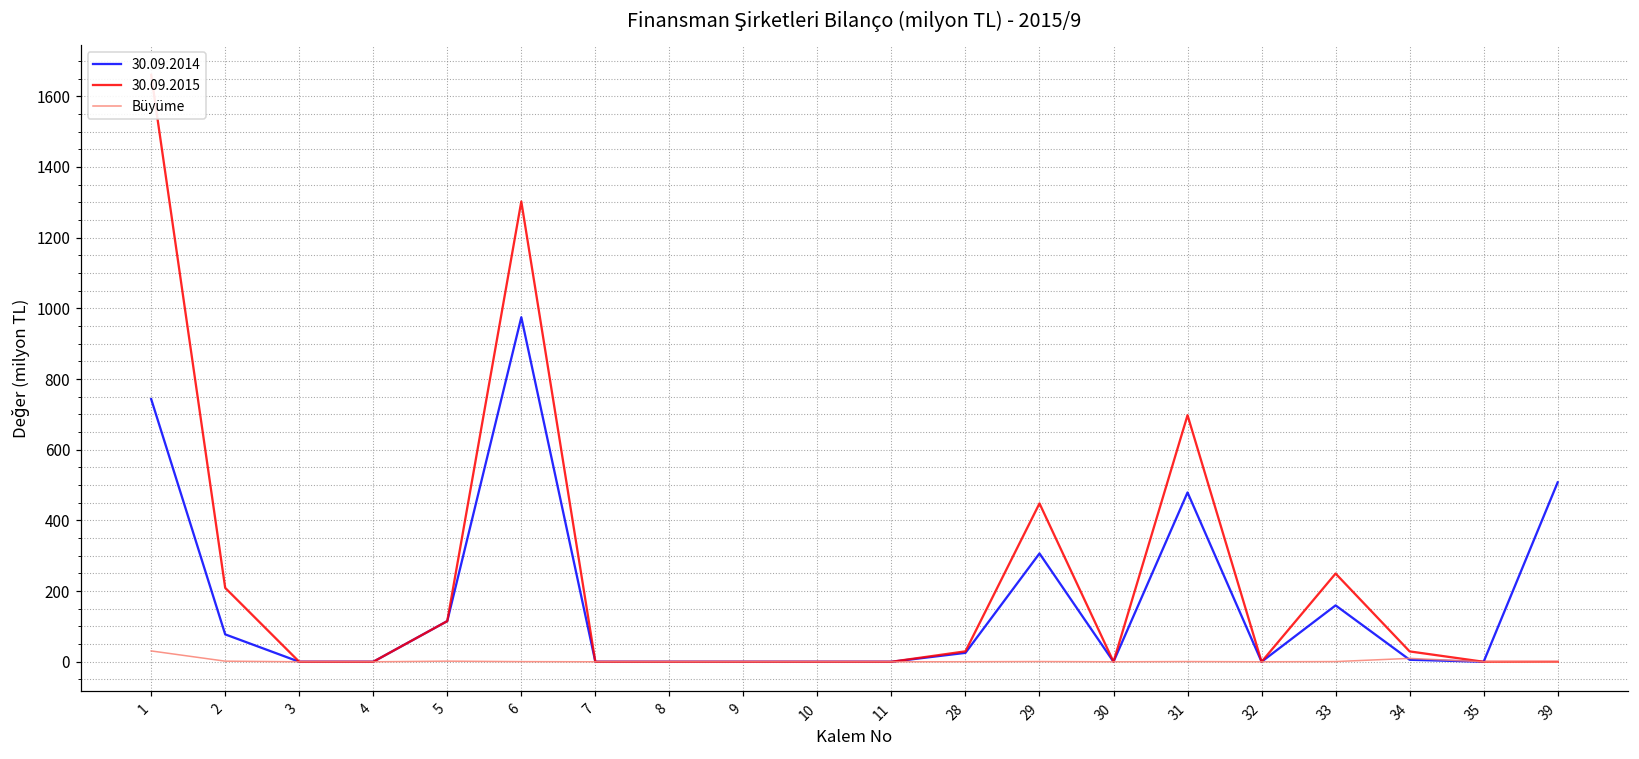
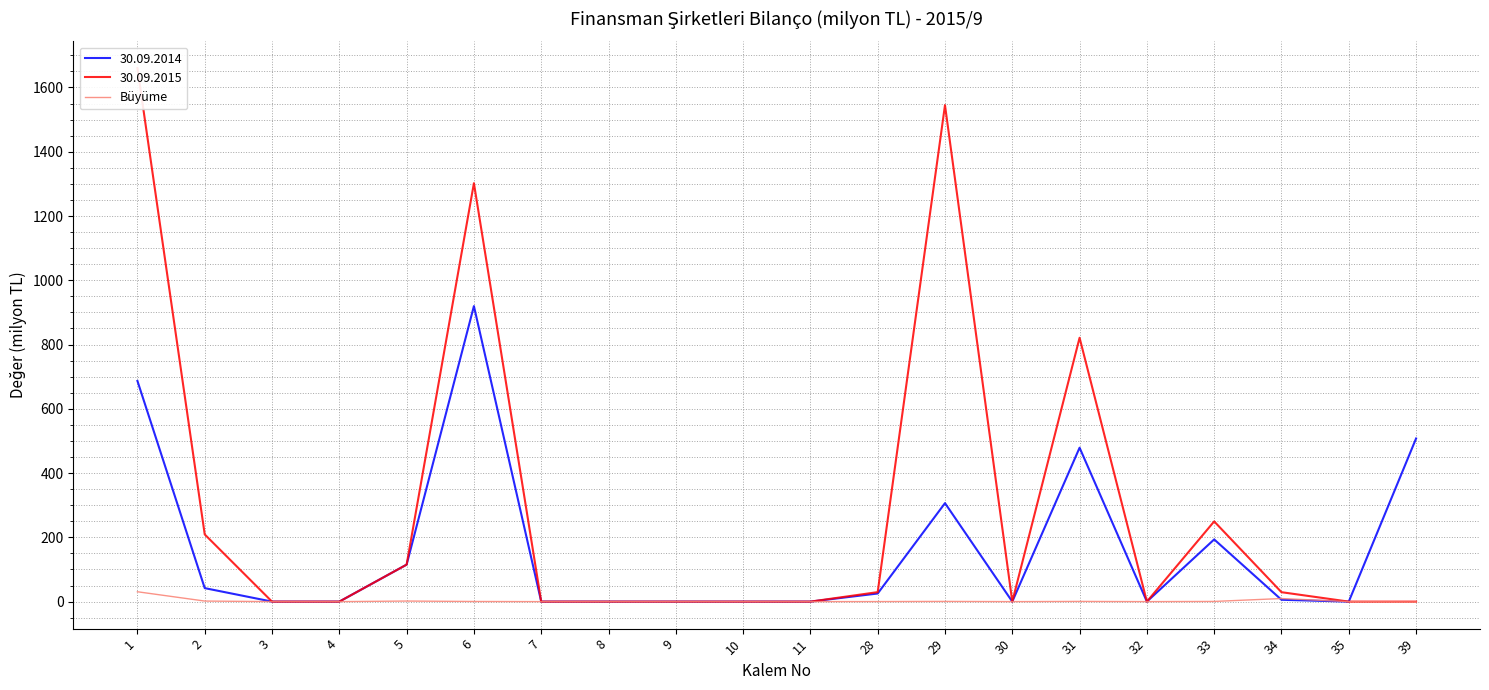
30.09.2014, 1: 740 -> 690
30.09.2014, 2: 80 -> 40
30.09.2014, 6: 970 -> 920
30.09.2015, 29: 450 -> 1540
30.09.2015, 31: 700 -> 820
30.09.2014, 33: 160 -> 190
